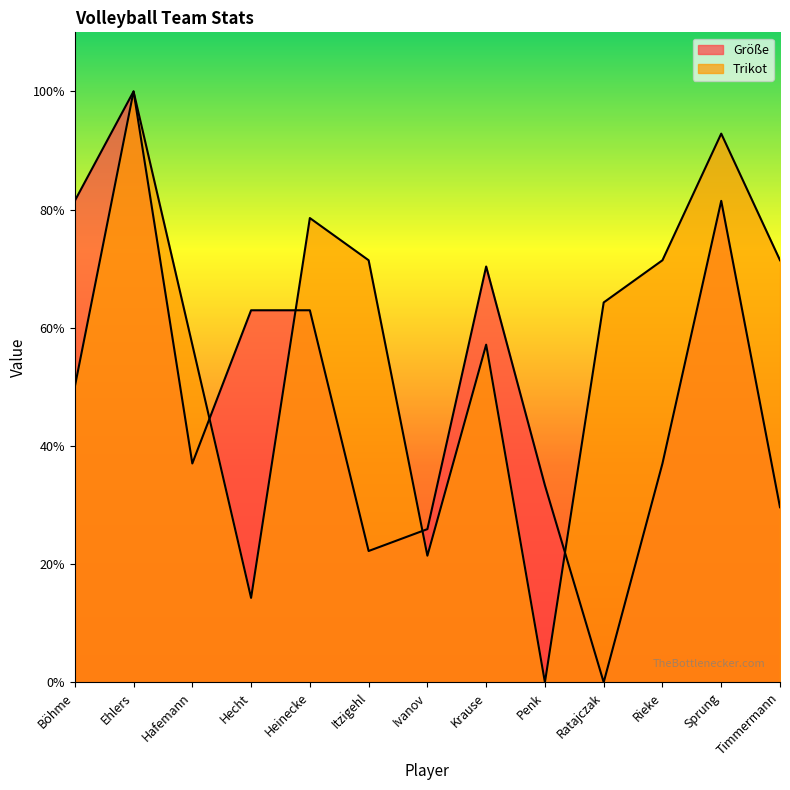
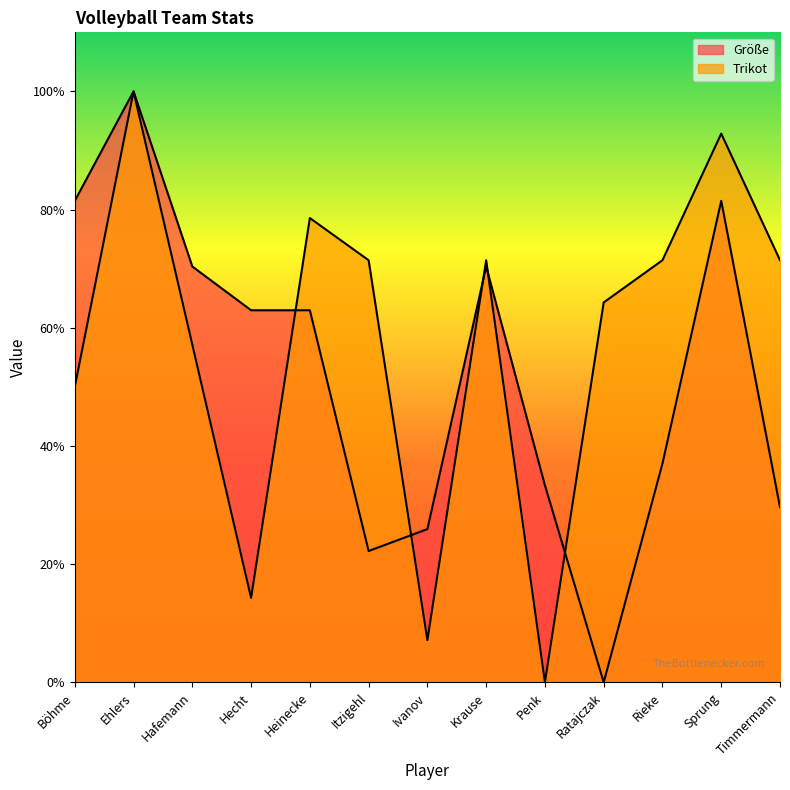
Größe, Hafemann: 37% -> 70%
Trikot, Ivanov: 21% -> 7%
Trikot, Krause: 57% -> 71%
